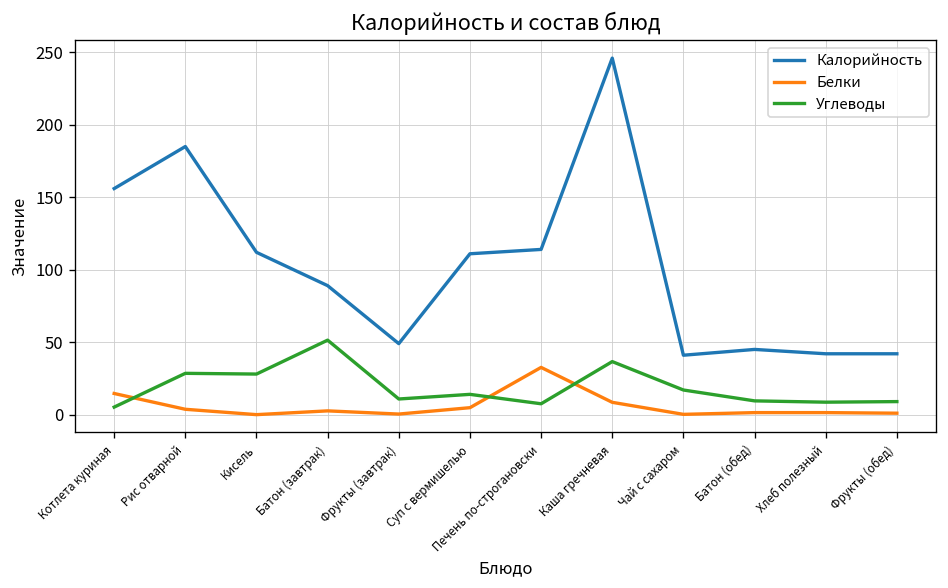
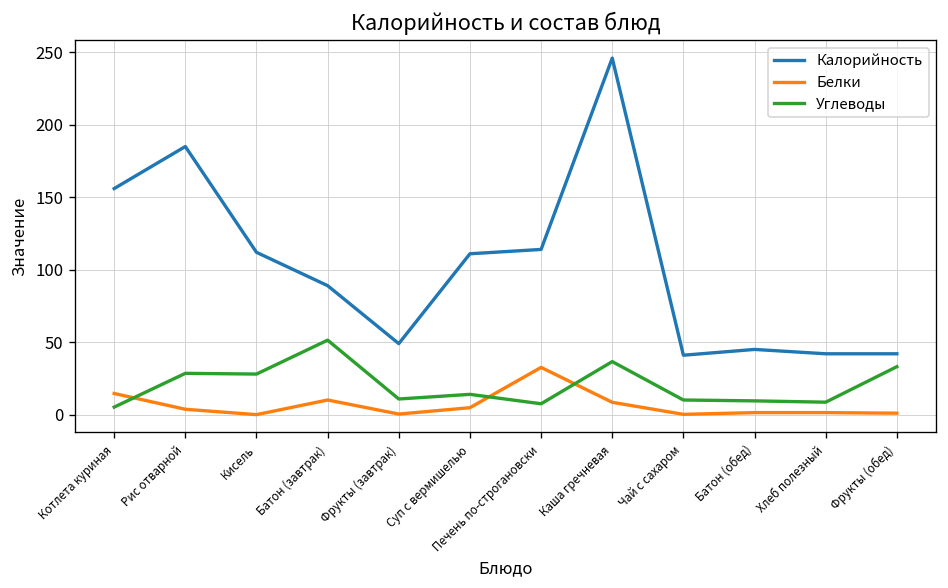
Белки, Батон (завтрак): 3 -> 10
Углеводы, Чай с сахаром: 17 -> 10
Углеводы, Фрукты (обед): 9 -> 33
